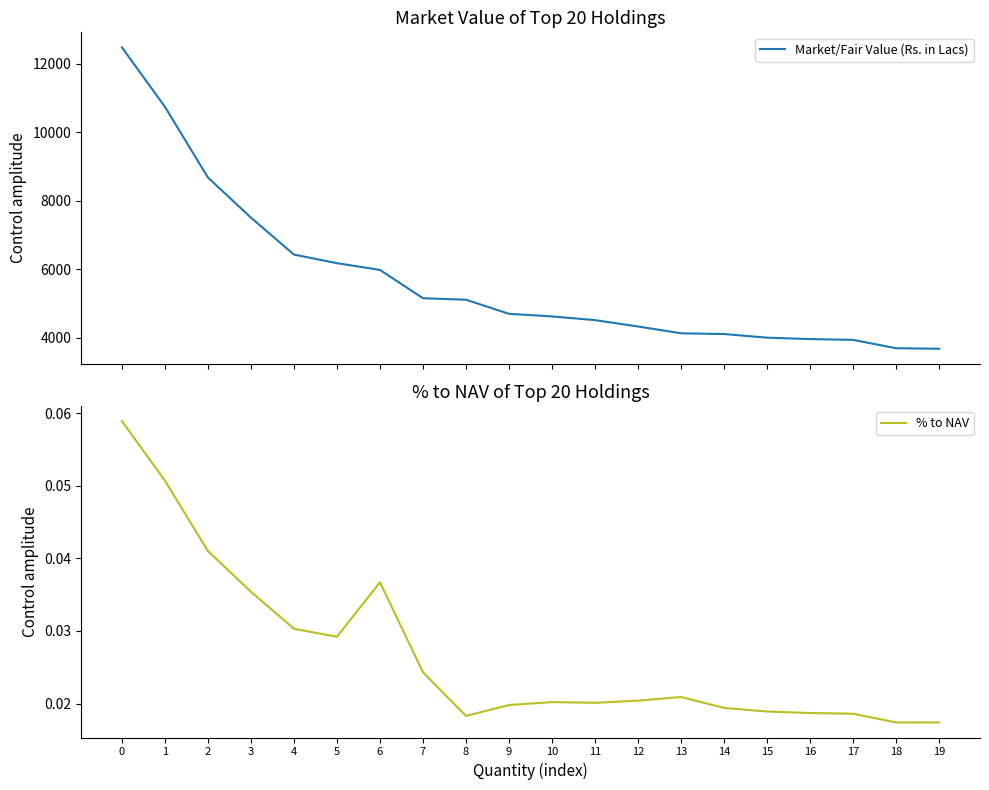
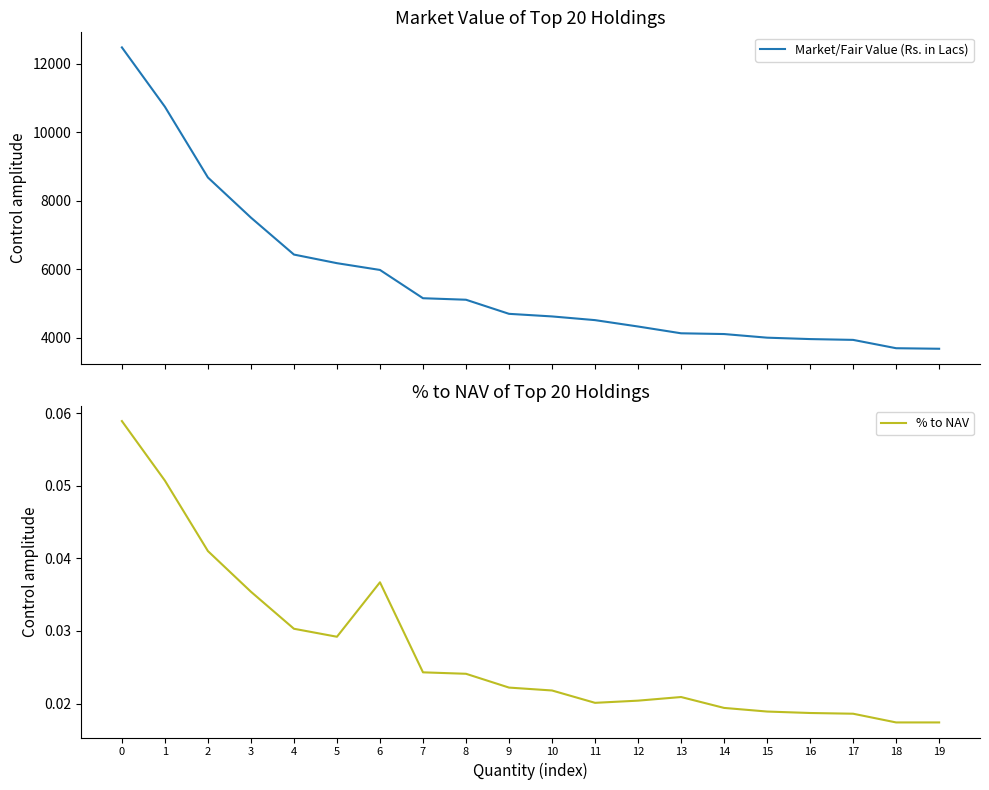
% to NAV of Top 20 Holdings, 8: 0.018 -> 0.024
% to NAV of Top 20 Holdings, 9: 0.020 -> 0.022
% to NAV of Top 20 Holdings, 10: 0.020 -> 0.022
